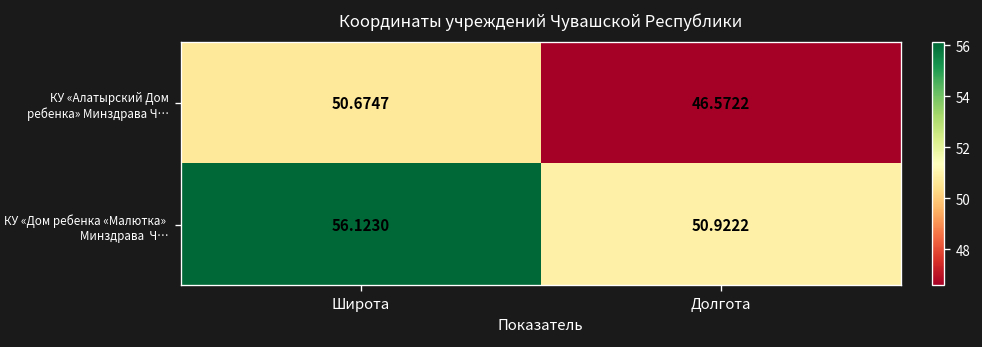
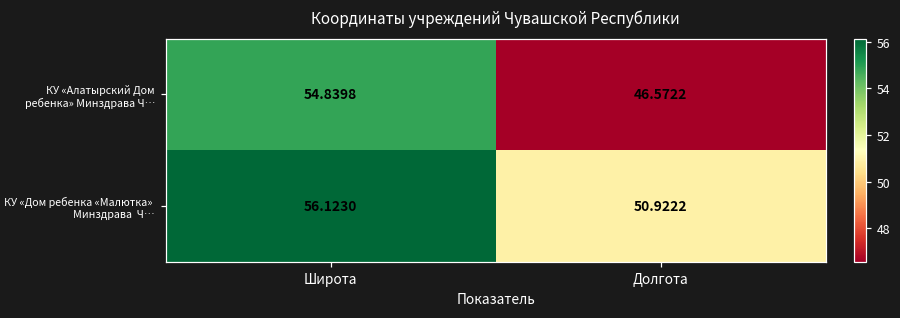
КУ «Алатырский Дом ребенка» Минздрава Ч…, Широта: 50.6747 -> 54.8398
